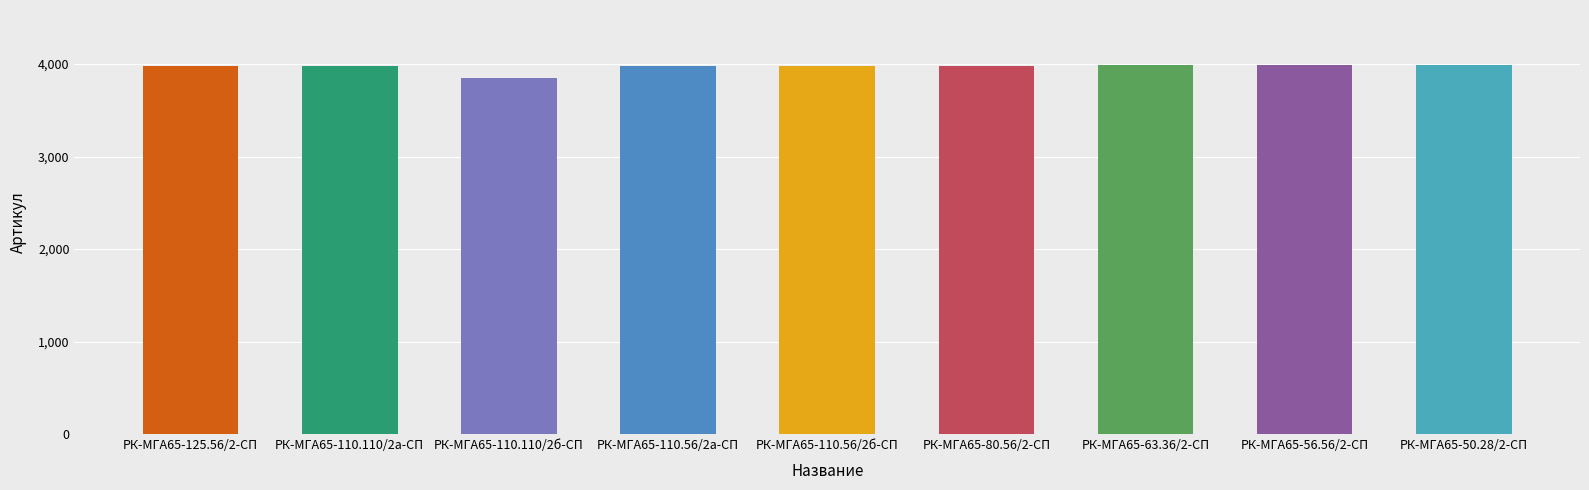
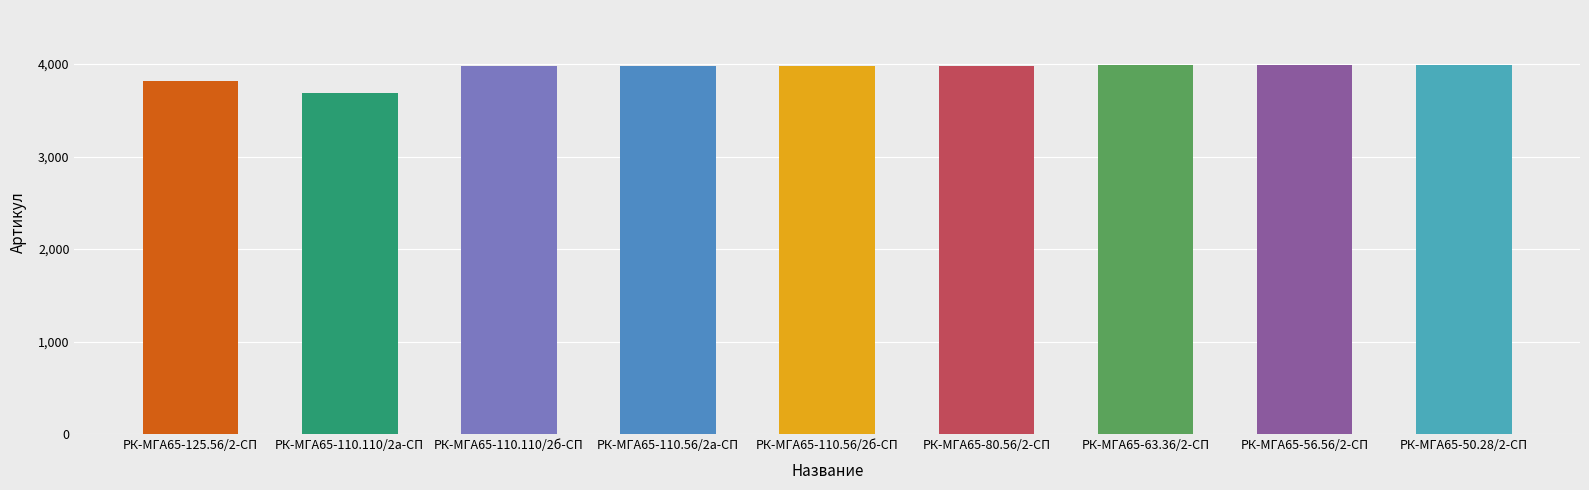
РК-МГА65-125.56/2-СП: 4,000 -> 3,800
РК-МГА65-110.110/2а-СП: 4,000 -> 3,700
РК-МГА65-110.110/2б-СП: 3,800 -> 4,000
